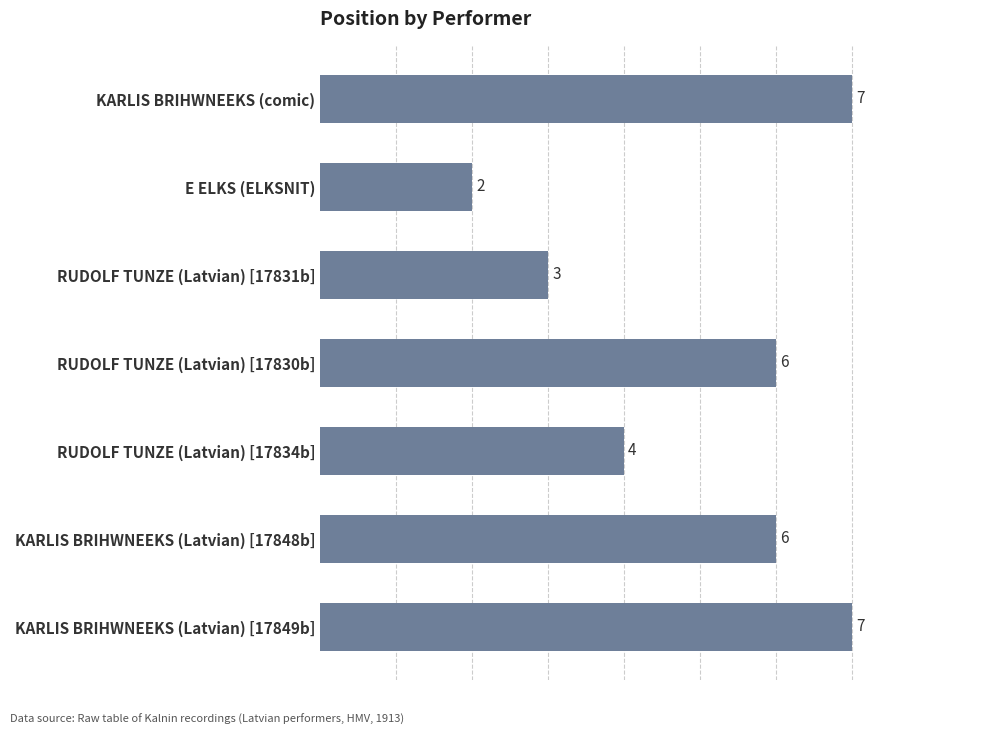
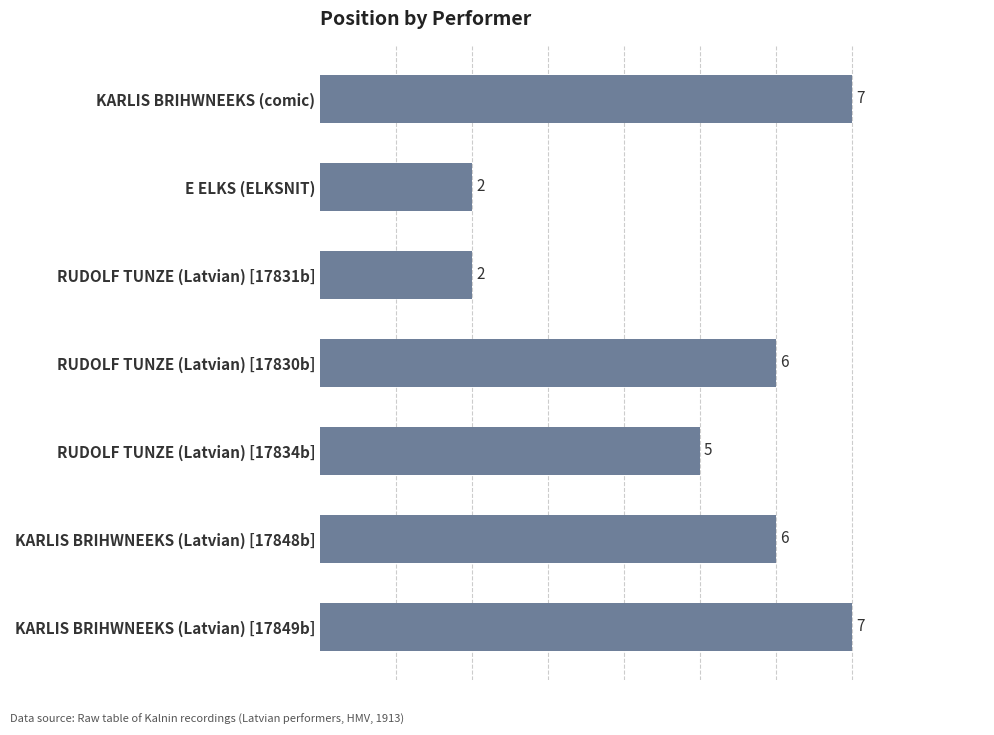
RUDOLF TUNZE (Latvian) [17831b]: 3 -> 2
RUDOLF TUNZE (Latvian) [17834b]: 4 -> 5
